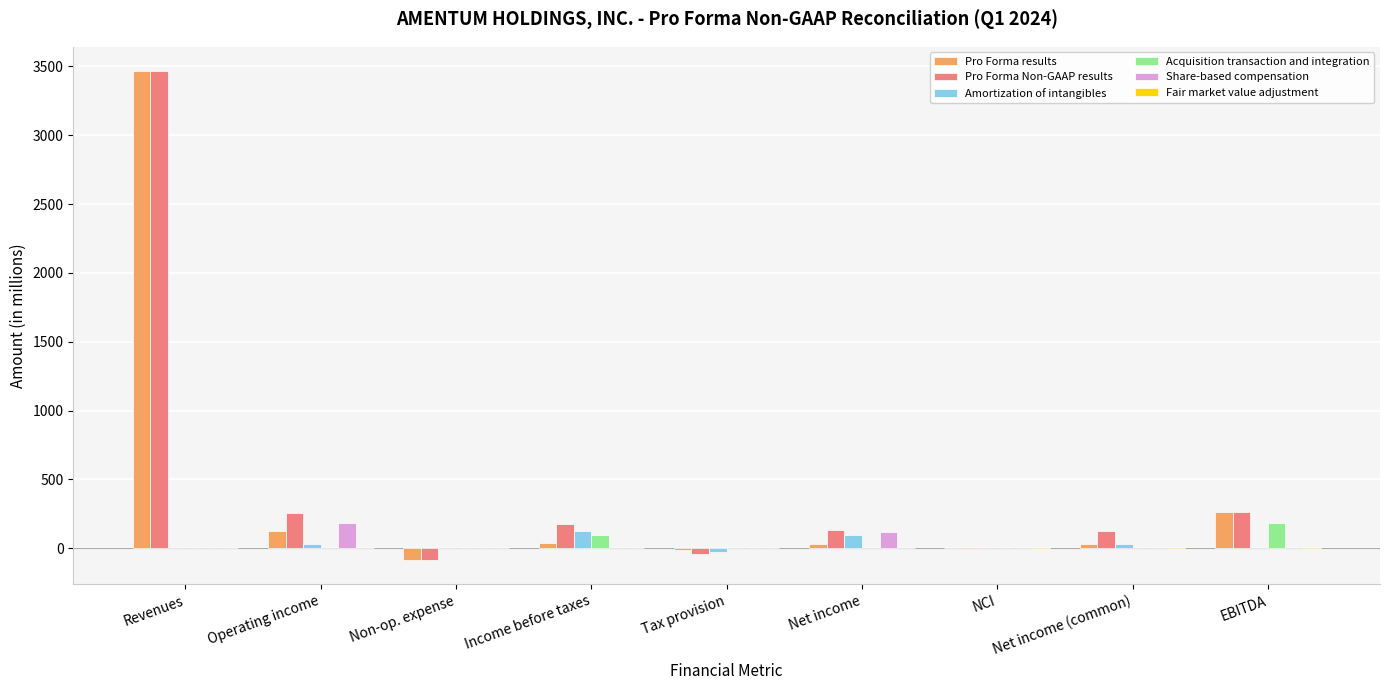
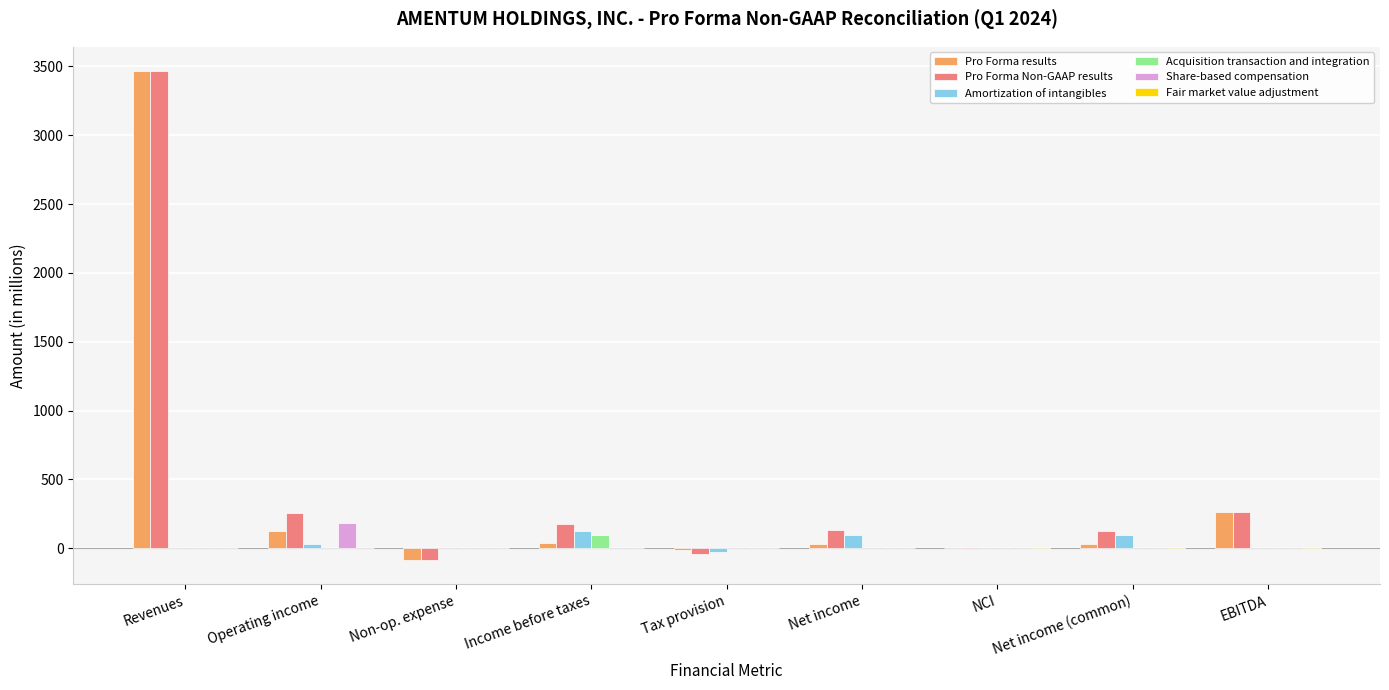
Share-based compensation, Net income: 120 -> 0
Amortization of intangibles, Net income (common): 30 -> 100
Acquisition transaction and integration, EBITDA: 180 -> 0
